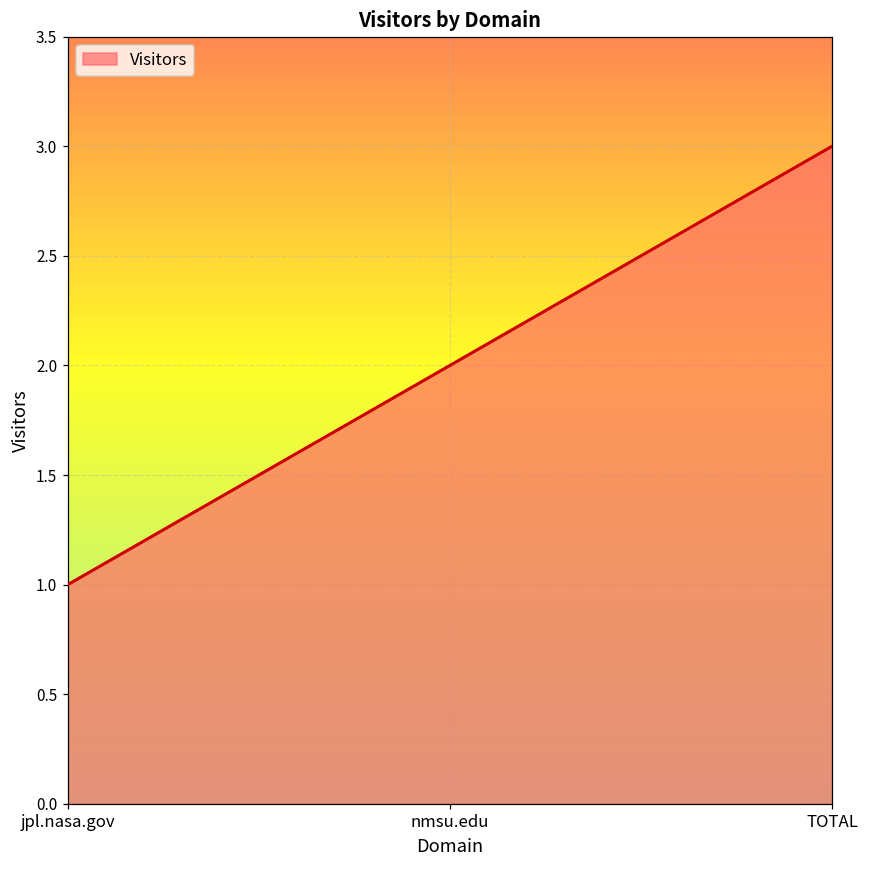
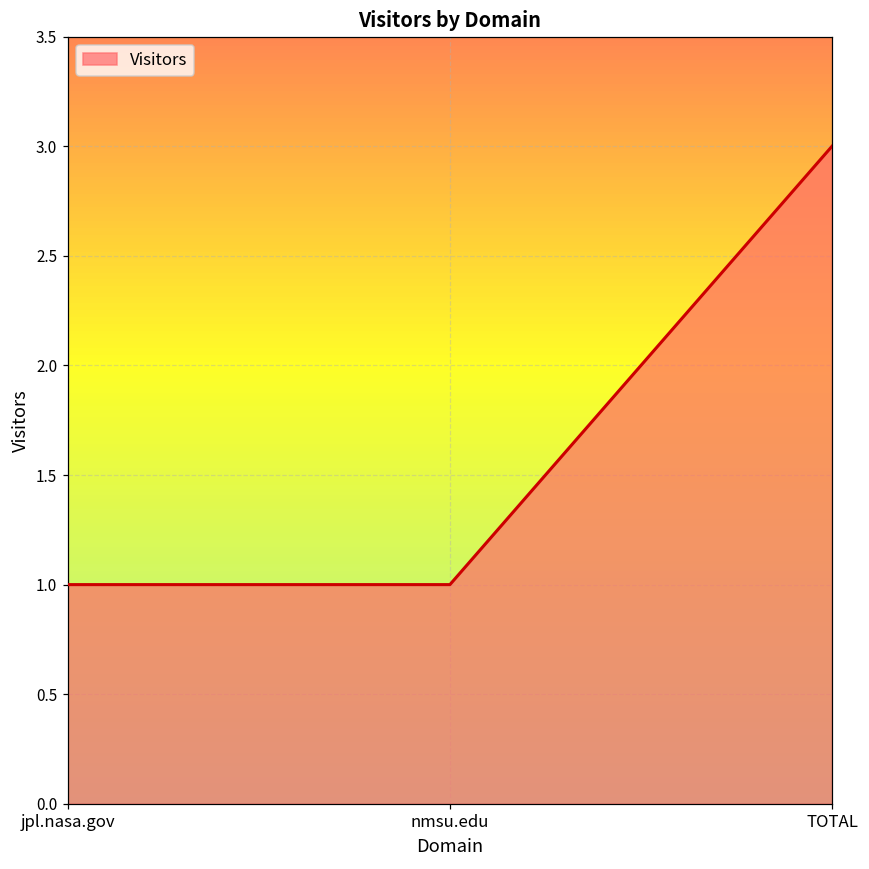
nmsu.edu: 2 -> 1
